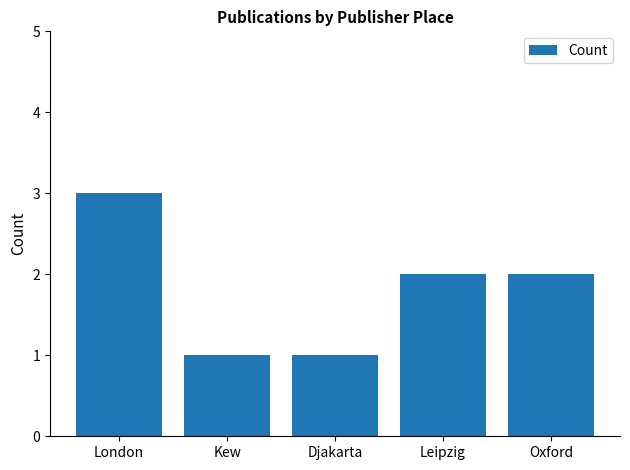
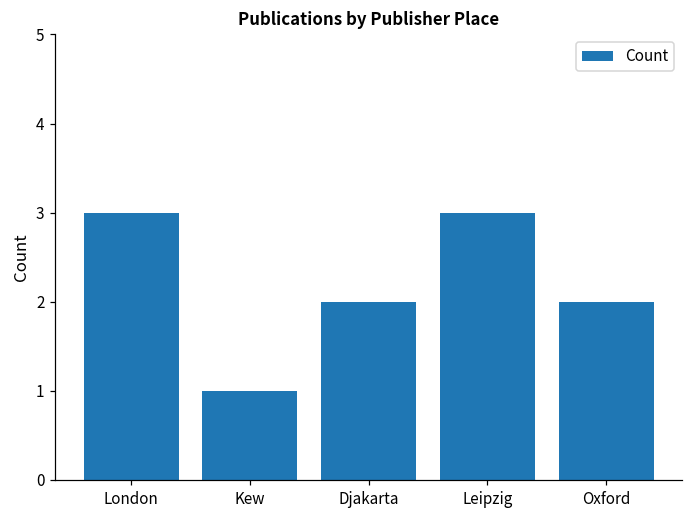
Djakarta: 1 -> 2
Leipzig: 2 -> 3
